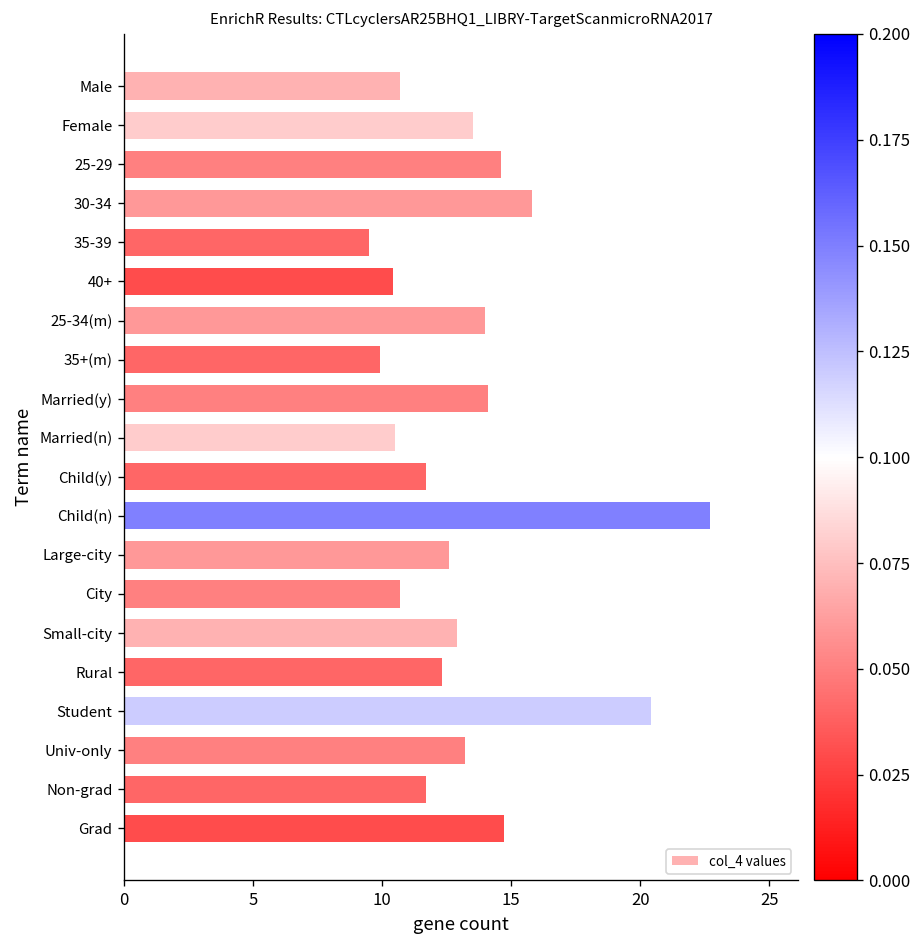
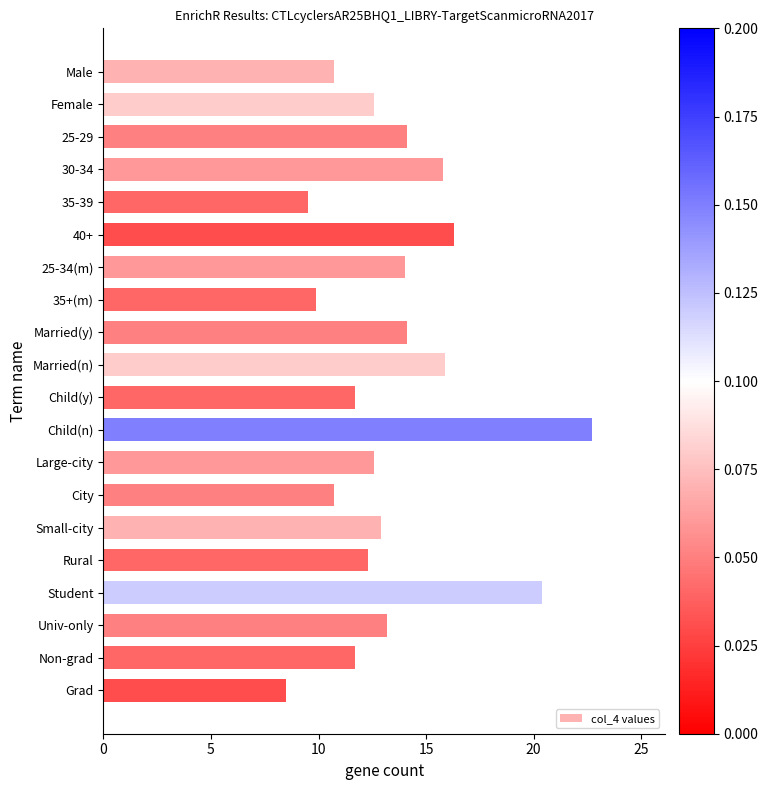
Female: 13.5 -> 12.6
25-29: 14.6 -> 14.1
40+: 10.4 -> 16.3
Married(n): 10.5 -> 15.9
Grad: 14.7 -> 8.5
